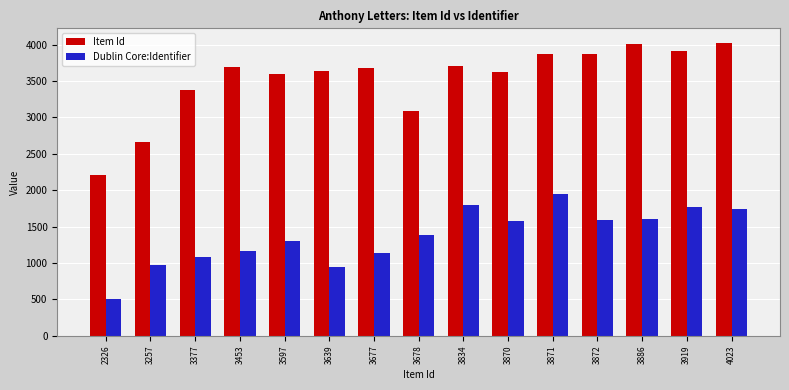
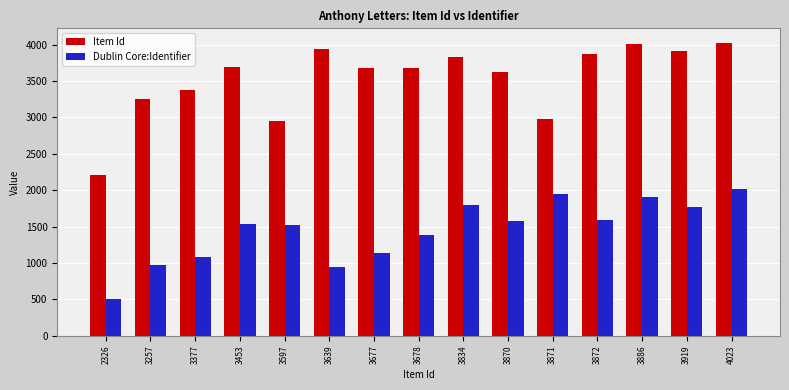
Item Id, 3257: 2700 -> 3300
Dublin Core:Identifier, 3453: 1200 -> 1500
Item Id, 3597: 3600 -> 2900
Dublin Core:Identifier, 3597: 1300 -> 1500
Item Id, 3639: 3600 -> 3900
Item Id, 3678: 3100 -> 3700
Item Id, 3834: 3700 -> 3800
Item Id, 3871: 3900 -> 3000
Dublin Core:Identifier, 3886: 1600 -> 1900
Dublin Core:Identifier, 4023: 1700 -> 2000
